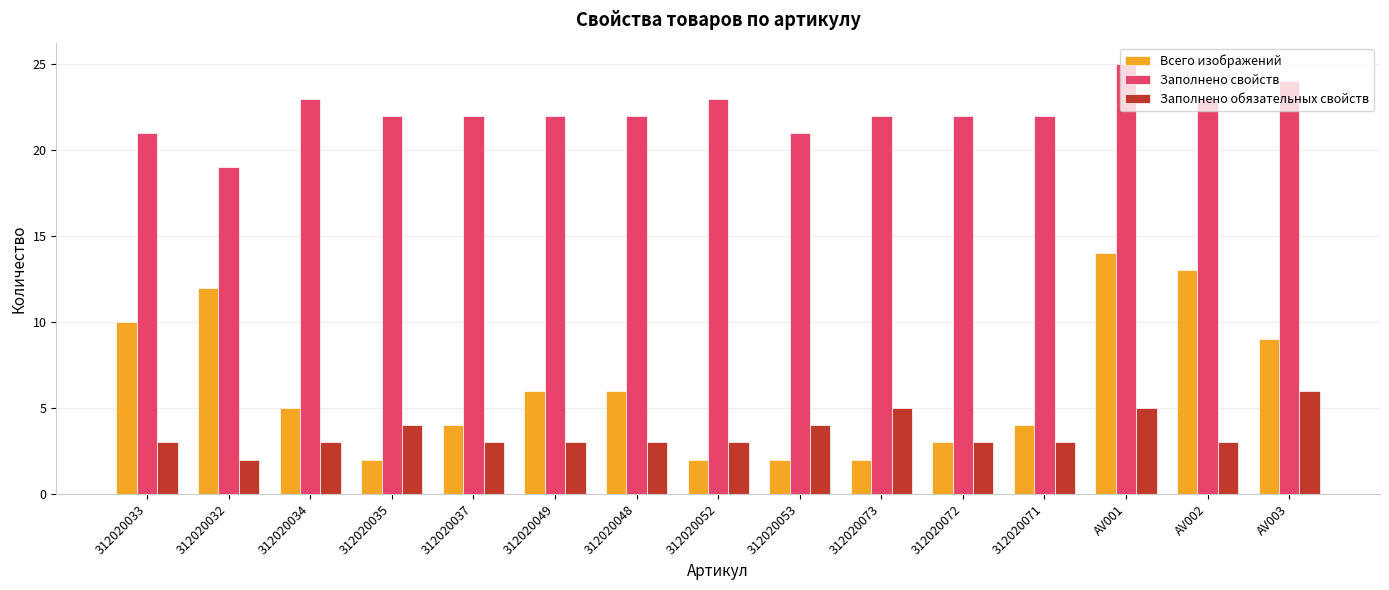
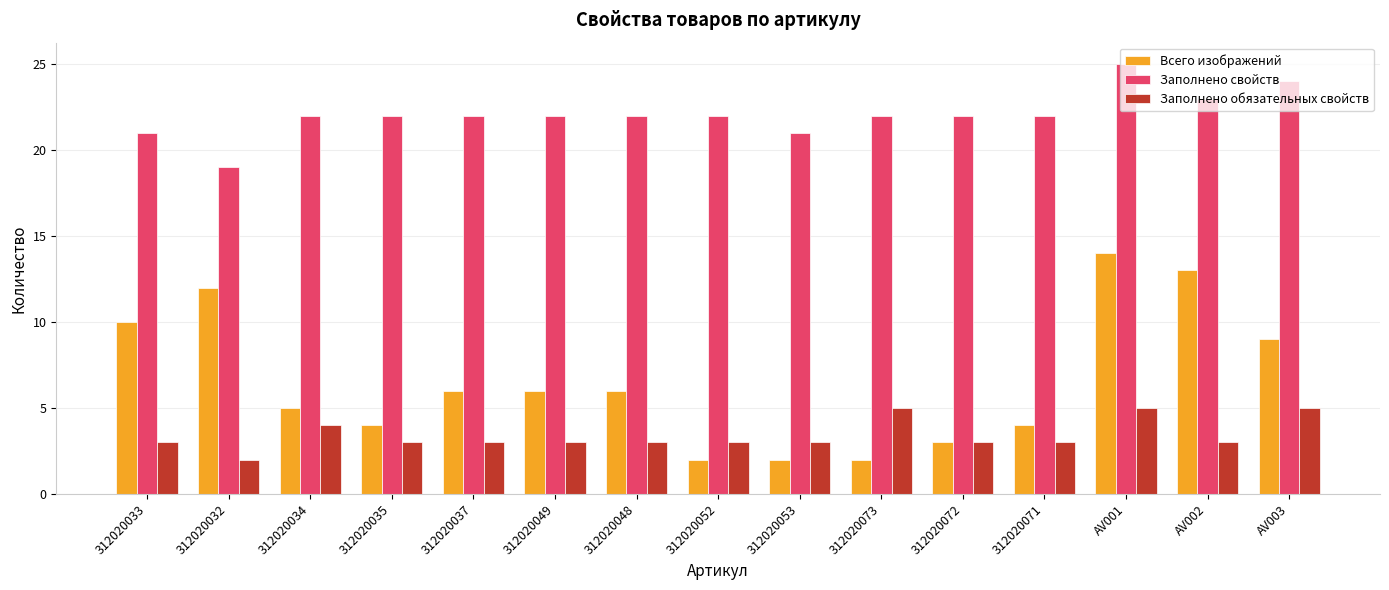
Заполнено свойств, 312020034: 23 -> 22
Заполнено обязательных свойств, 312020034: 3 -> 4
Всего изображений, 312020035: 2 -> 4
Заполнено обязательных свойств, 312020035: 4 -> 3
Всего изображений, 312020037: 4 -> 6
Заполнено свойств, 312020052: 23 -> 22
Заполнено обязательных свойств, 312020053: 4 -> 3
Заполнено обязательных свойств, AV003: 6 -> 5
